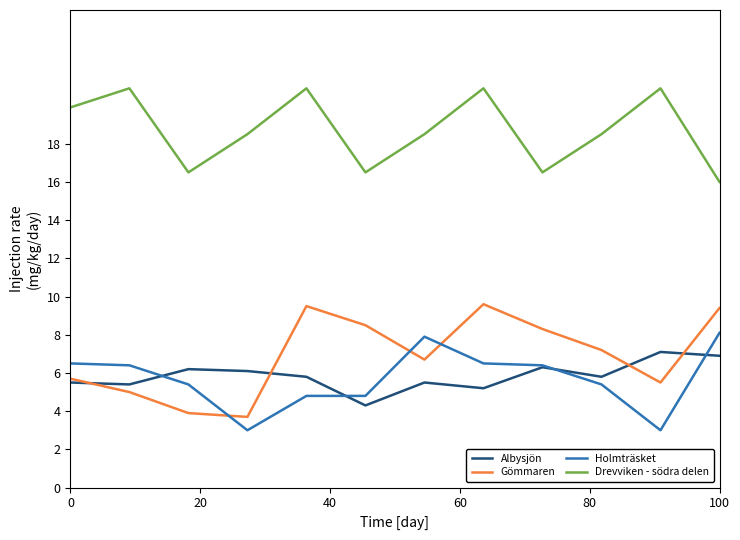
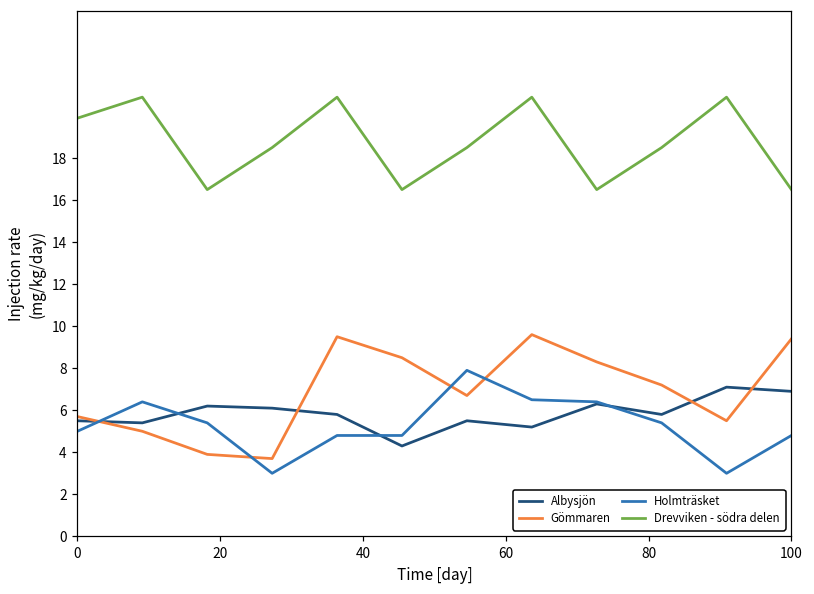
Holmträsket, 0: 6.5 -> 5.0
Holmträsket, 100: 8.1 -> 4.8
Drevviken - södra delen, 100: 16.0 -> 16.5
